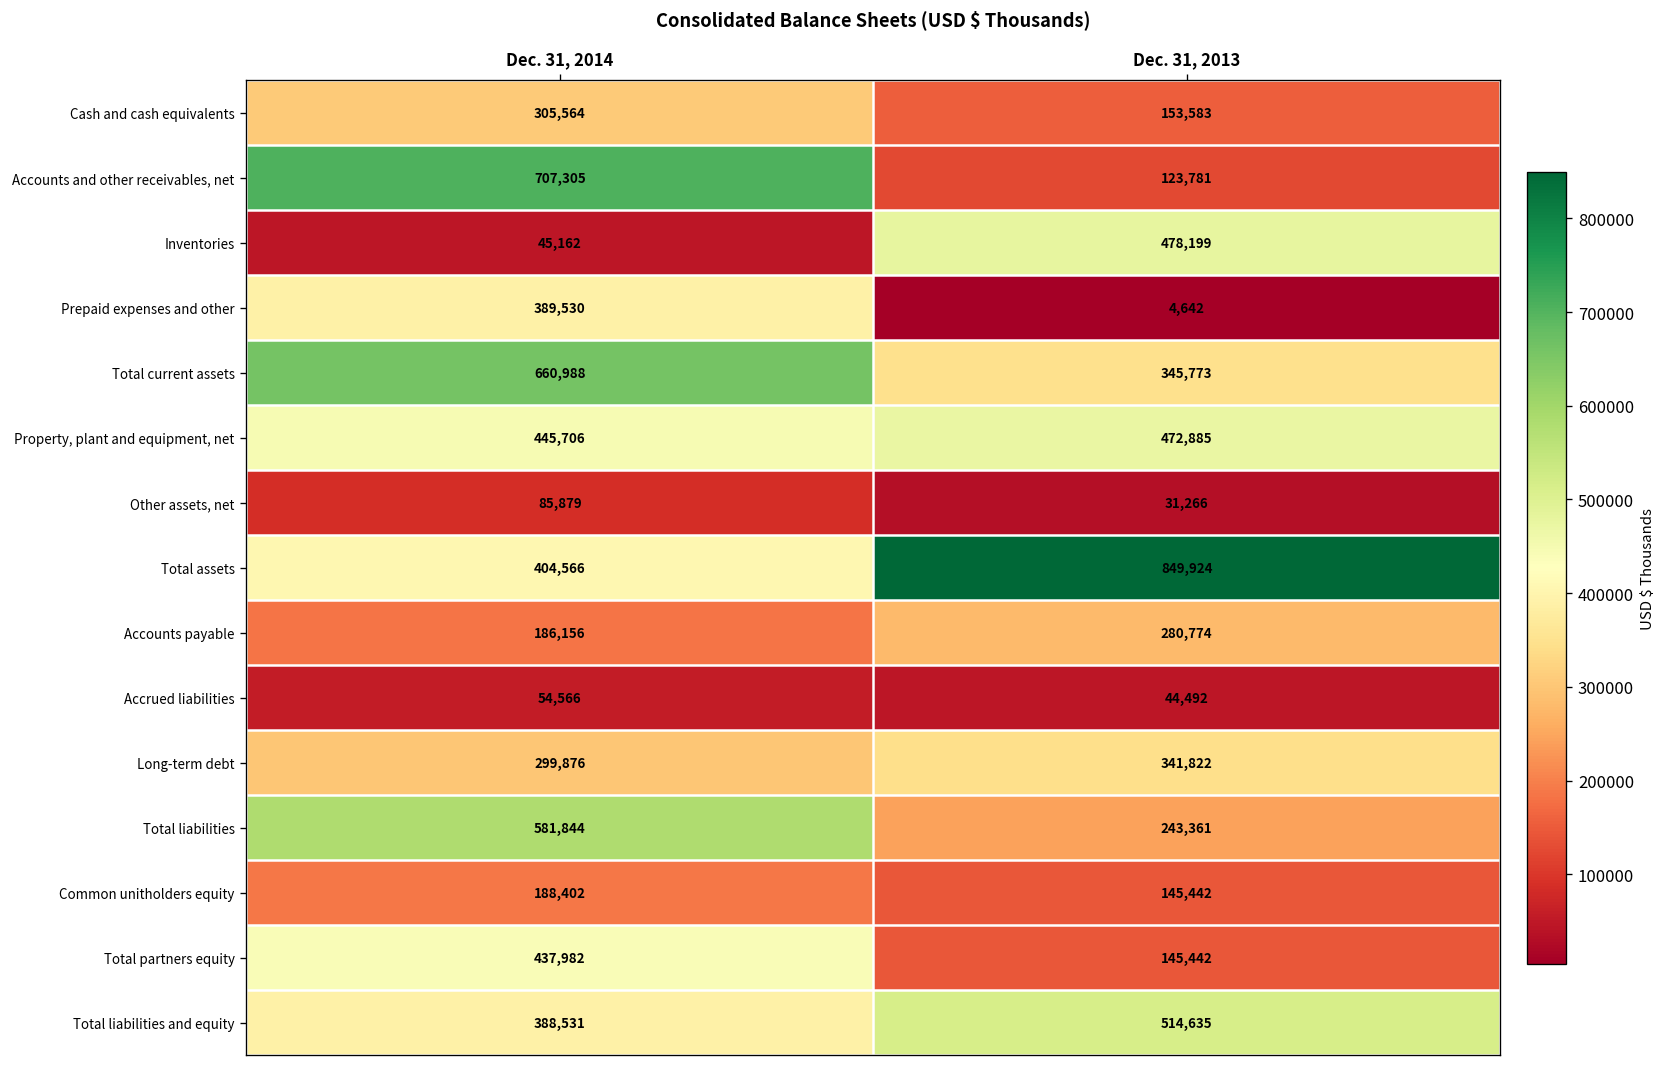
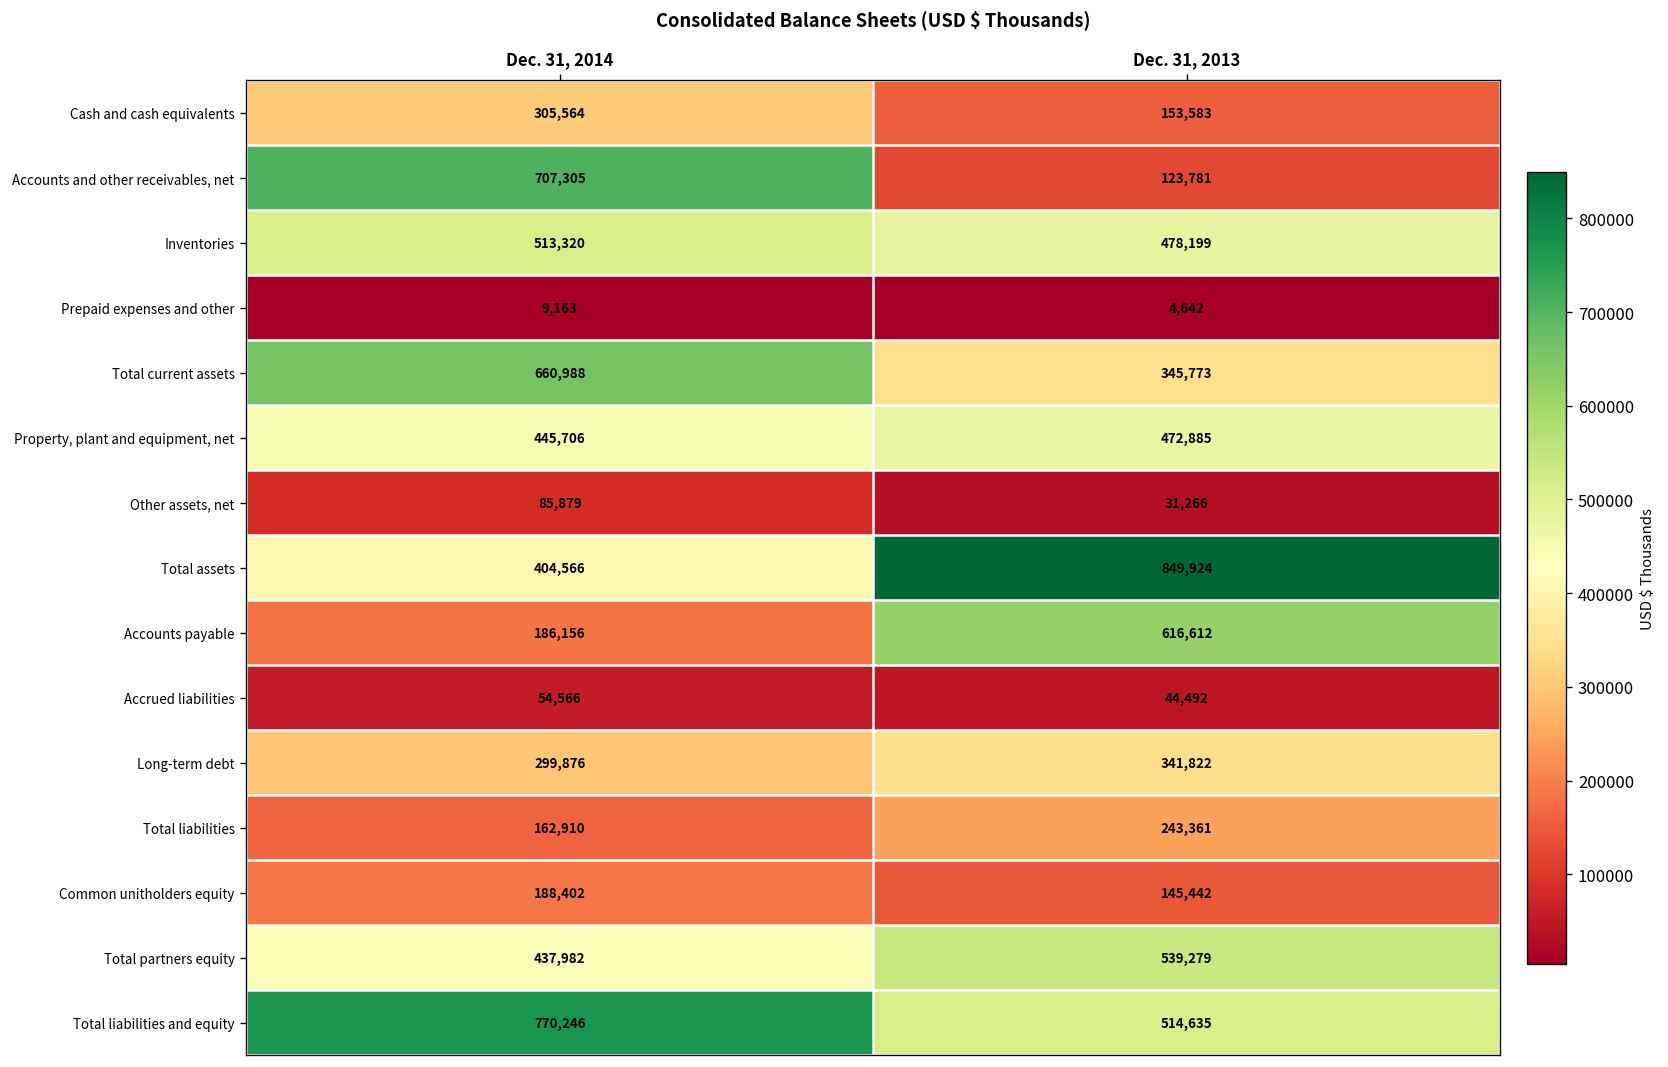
Inventories, Dec. 31, 2014: 45,162 -> 513,320
Prepaid expenses and other, Dec. 31, 2014: 389,530 -> 9,163
Accounts payable, Dec. 31, 2013: 280,774 -> 616,612
Total liabilities, Dec. 31, 2014: 581,844 -> 162,910
Total partners equity, Dec. 31, 2013: 145,442 -> 539,279
Total liabilities and equity, Dec. 31, 2014: 388,531 -> 770,246
